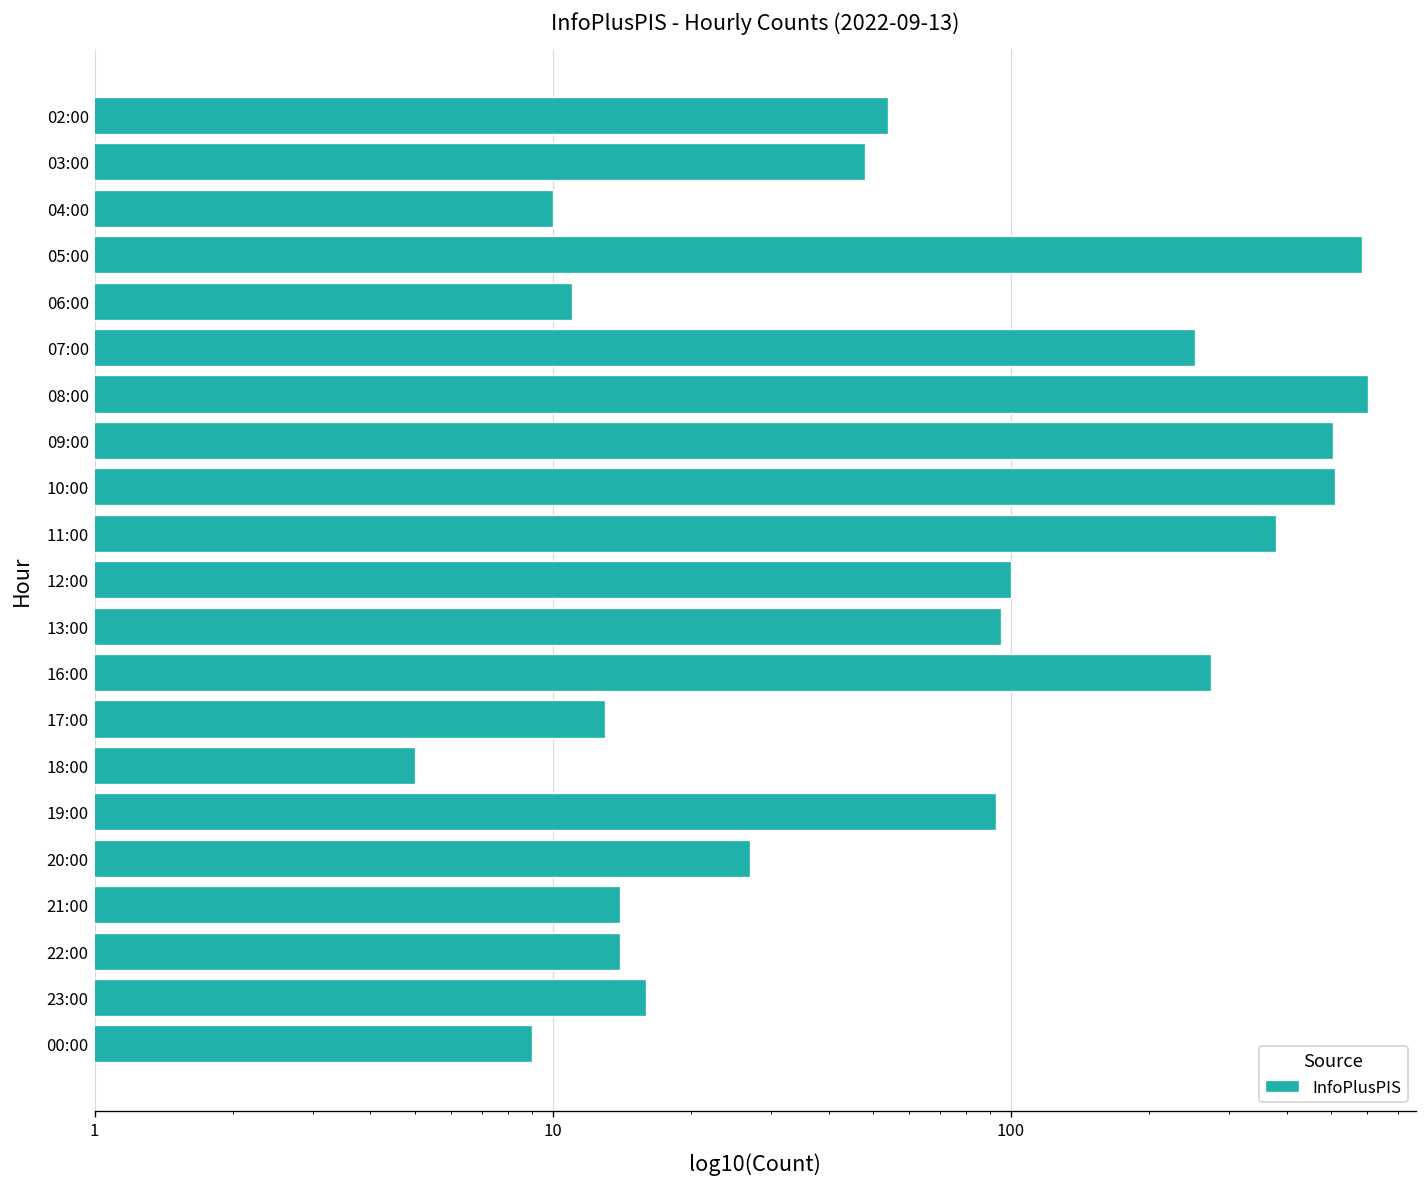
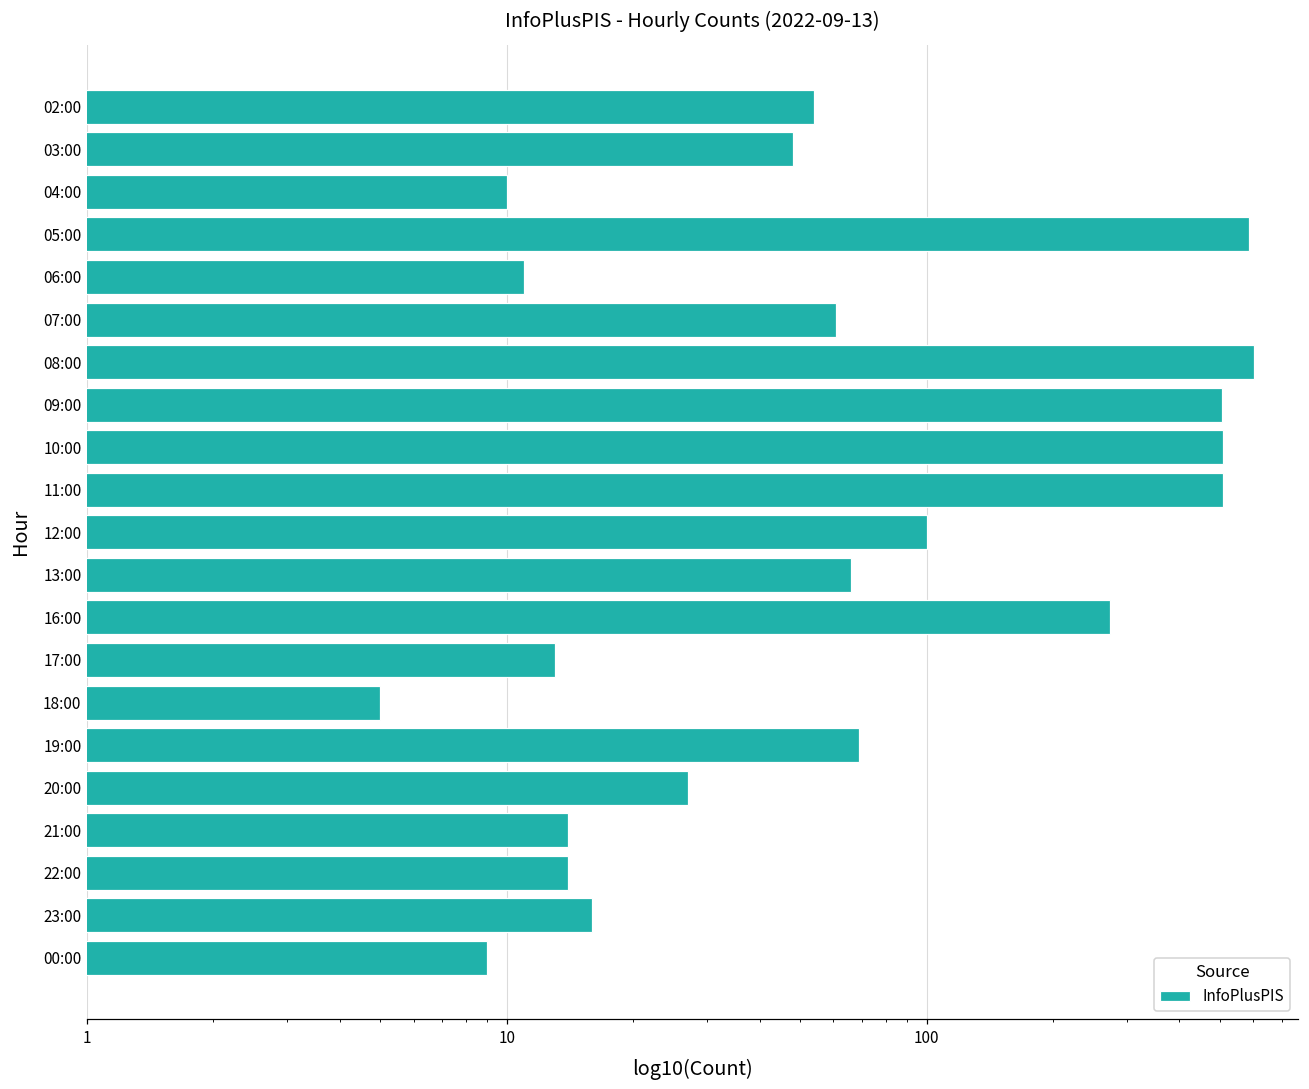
07:00: 250 -> 61
11:00: 380 -> 510
13:00: 95 -> 66
19:00: 93 -> 69
